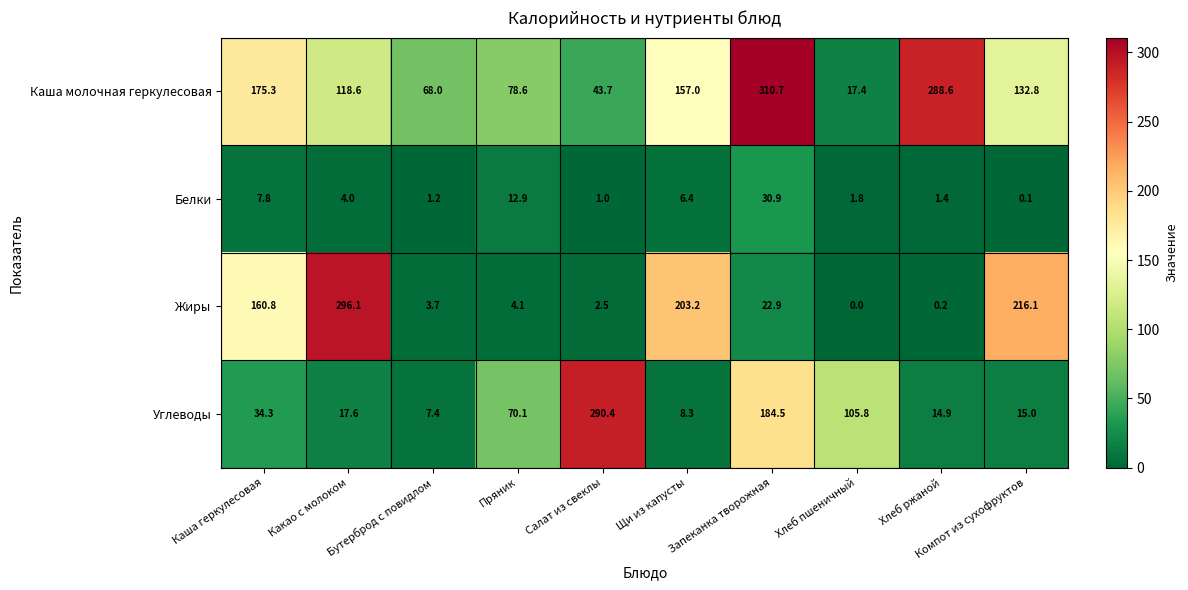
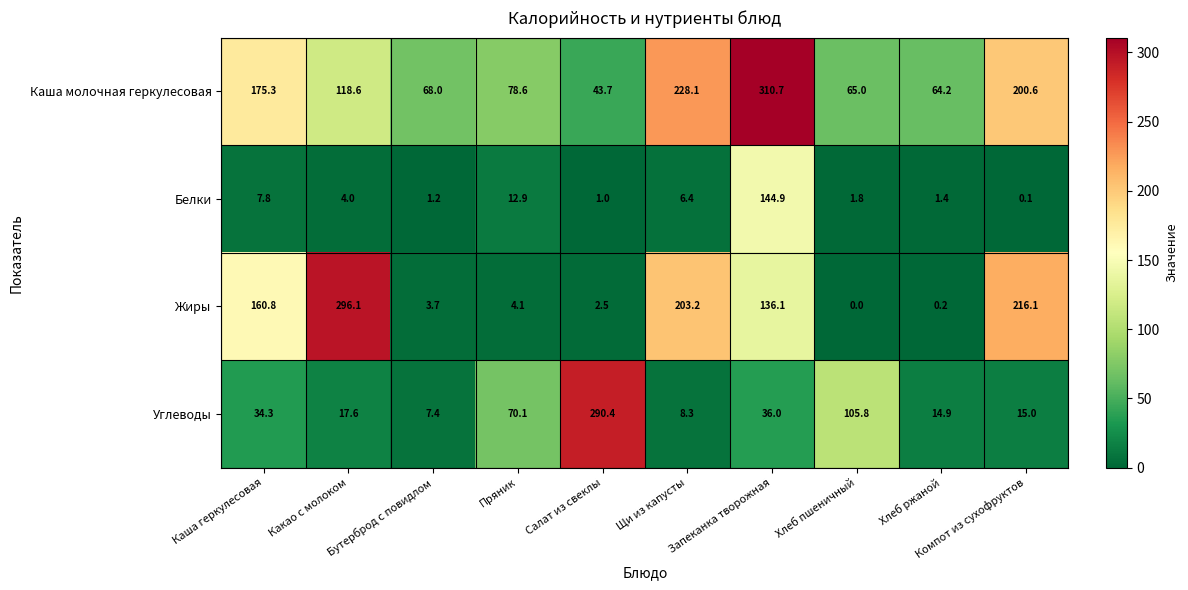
Каша молочная геркулесовая, Щи из капусты: 157.0 -> 228.1
Каша молочная геркулесовая, Хлеб пшеничный: 17.4 -> 65.0
Каша молочная геркулесовая, Хлеб ржаной: 288.6 -> 64.2
Каша молочная геркулесовая, Компот из сухофруктов: 132.8 -> 200.6
Белки, Запеканка творожная: 30.9 -> 144.9
Жиры, Запеканка творожная: 22.9 -> 136.1
Углеводы, Запеканка творожная: 184.5 -> 36.0
